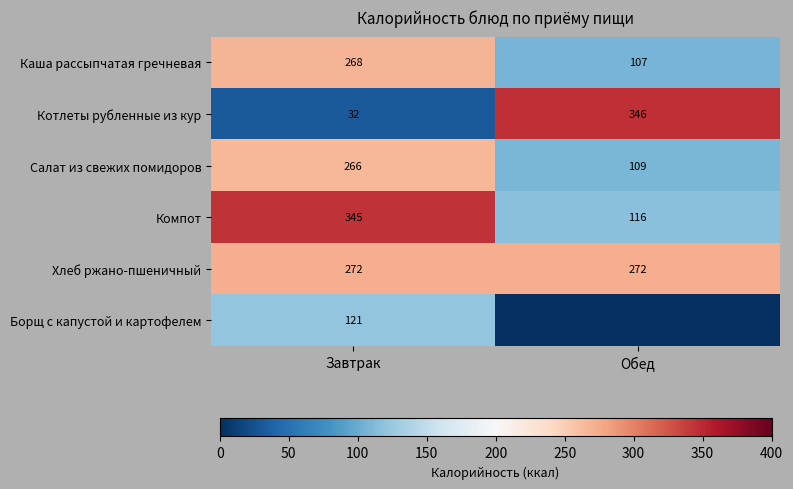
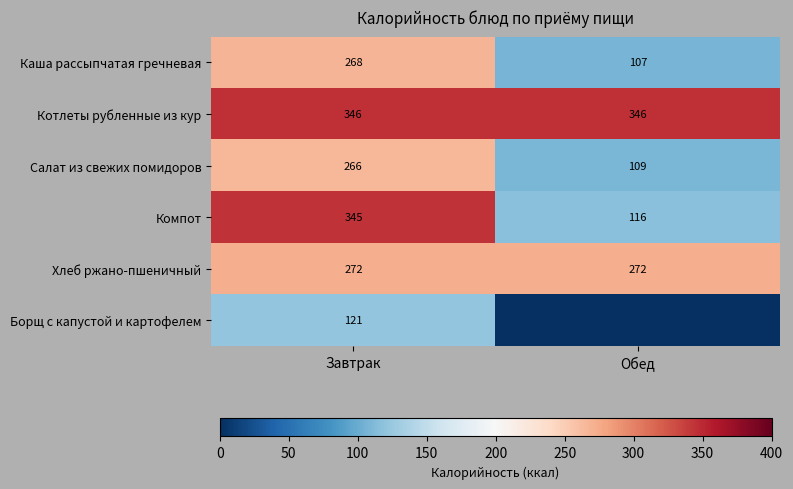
Котлеты рубленные из кур, Завтрак: 32 -> 346
